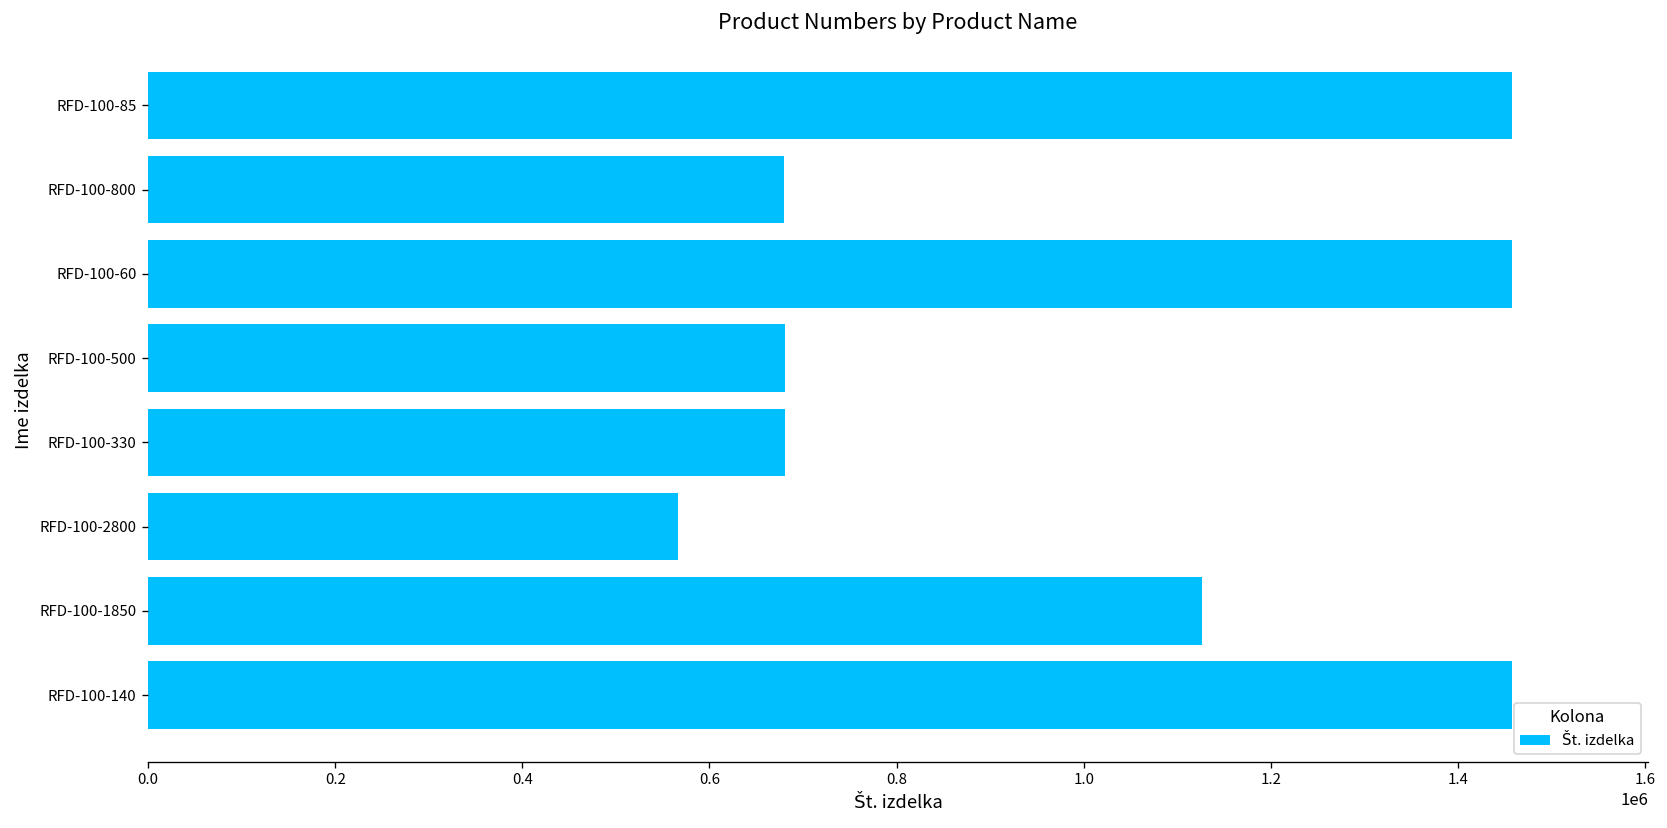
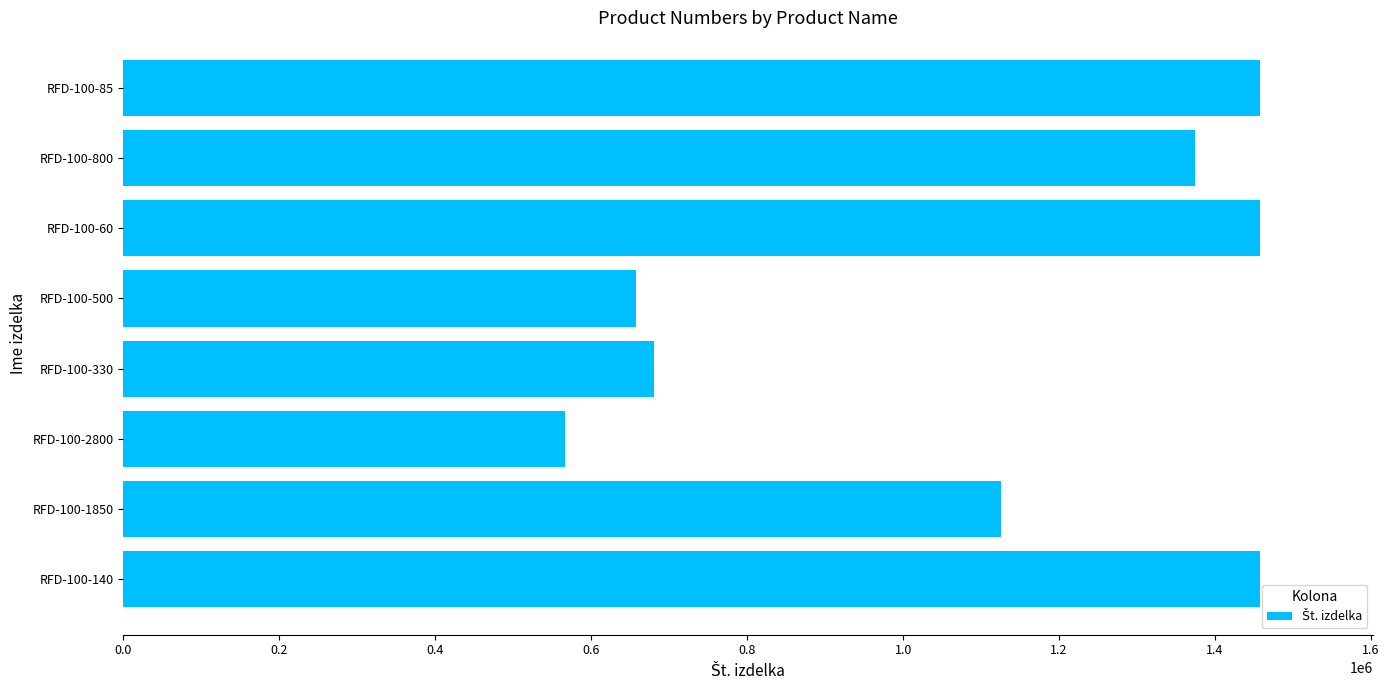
RFD-100-800: 680000 -> 1370000
RFD-100-500: 680000 -> 660000
